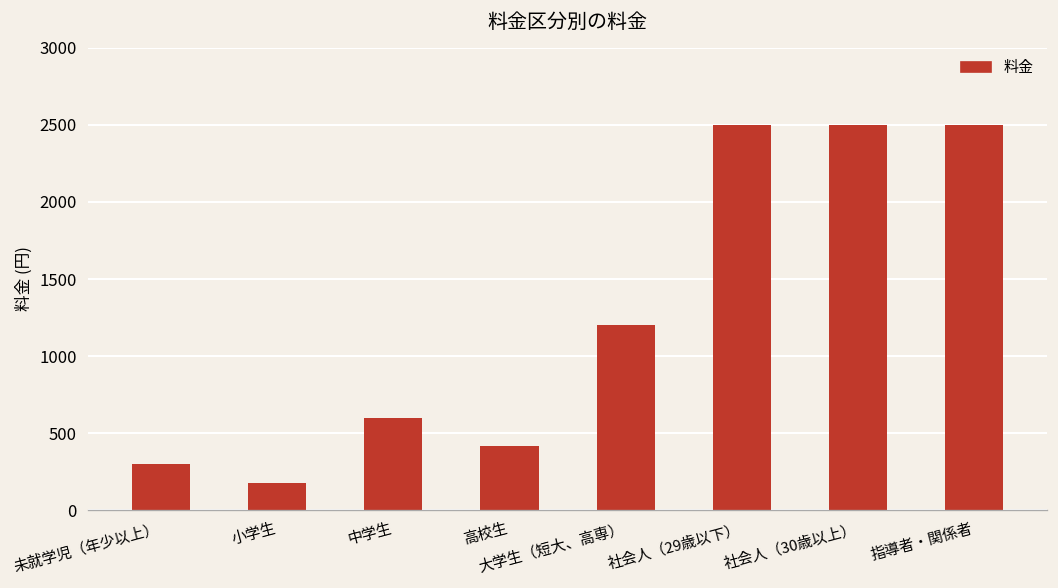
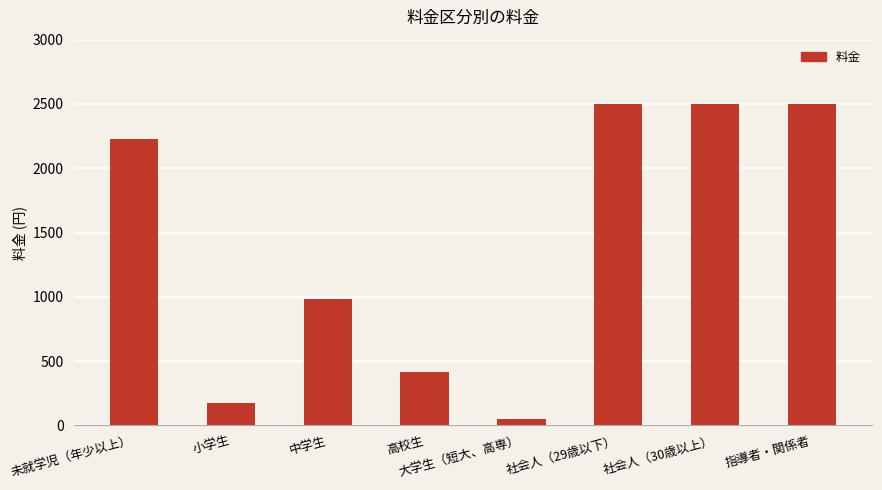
未就学児（年少以上）: 300 -> 2220
中学生: 600 -> 990
大学生（短大、高専）: 1200 -> 50
